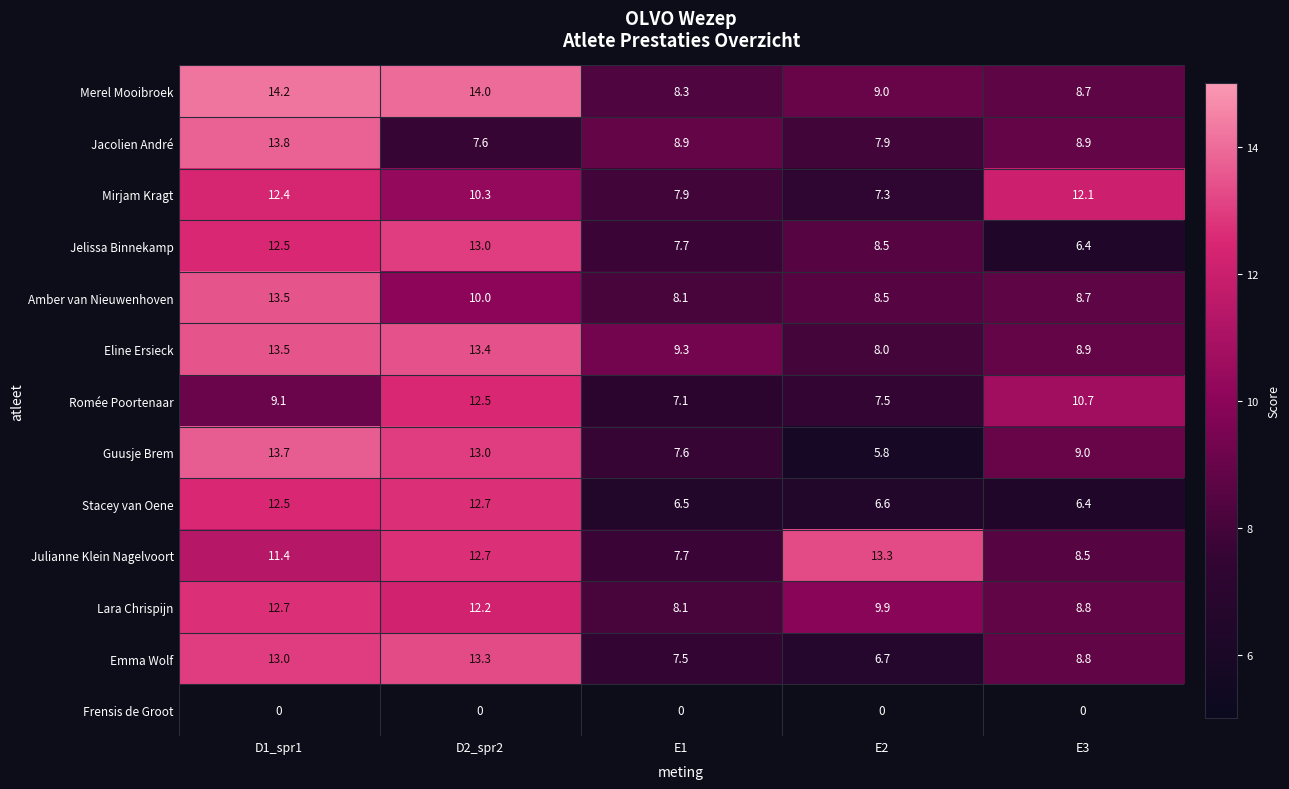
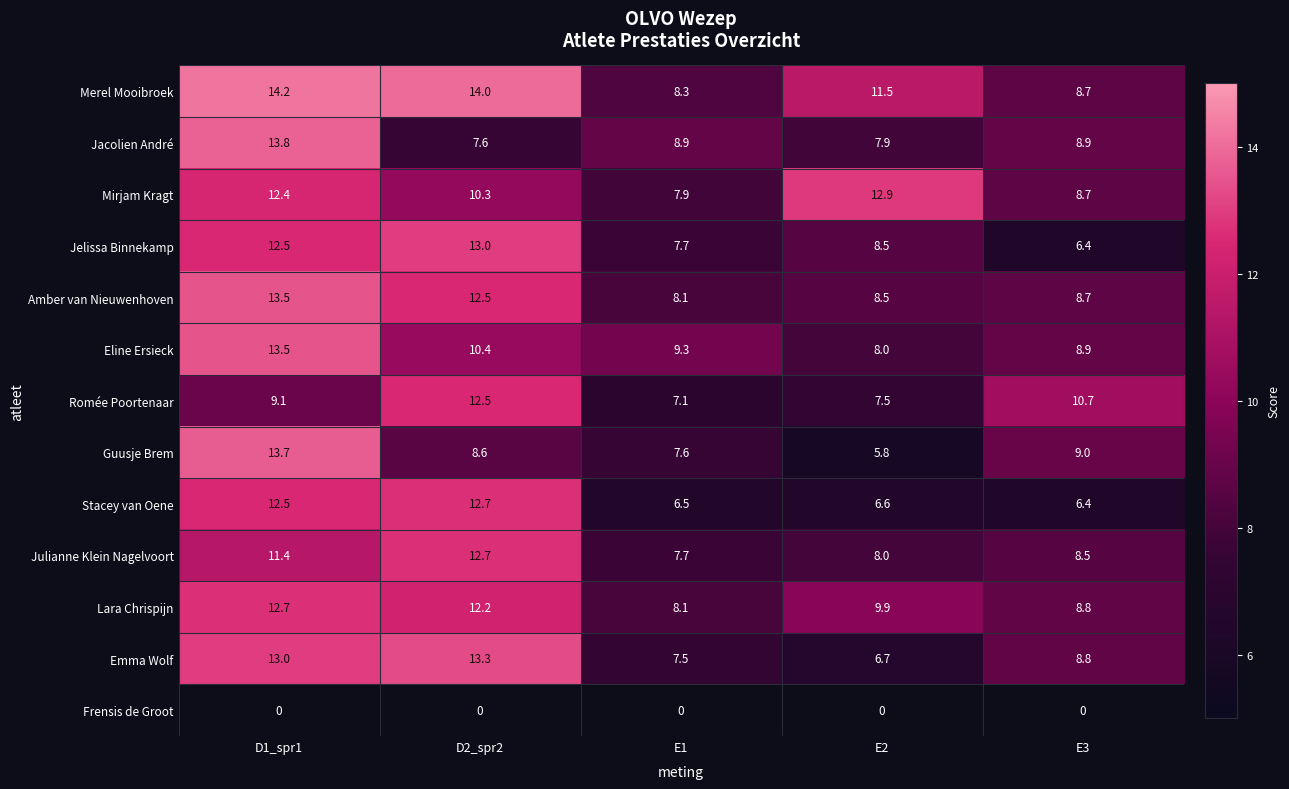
Merel Mooibroek, E2: 9.0 -> 11.5
Mirjam Kragt, E2: 7.3 -> 12.9
Mirjam Kragt, E3: 12.1 -> 8.7
Amber van Nieuwenhoven, D2_spr2: 10.0 -> 12.5
Eline Ersieck, D2_spr2: 13.4 -> 10.4
Guusje Brem, D2_spr2: 13.0 -> 8.6
Julianne Klein Nagelvoort, E2: 13.3 -> 8.0
